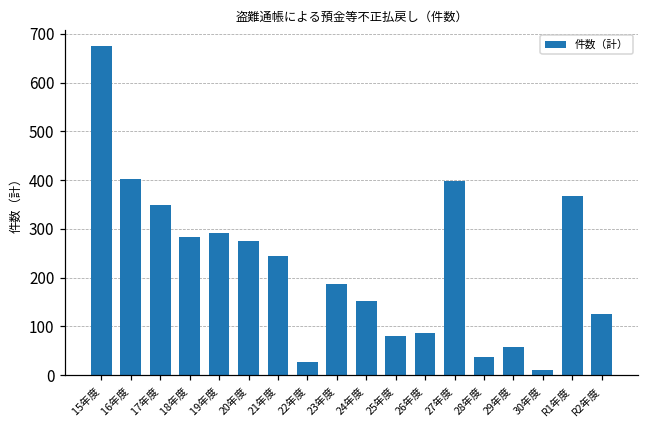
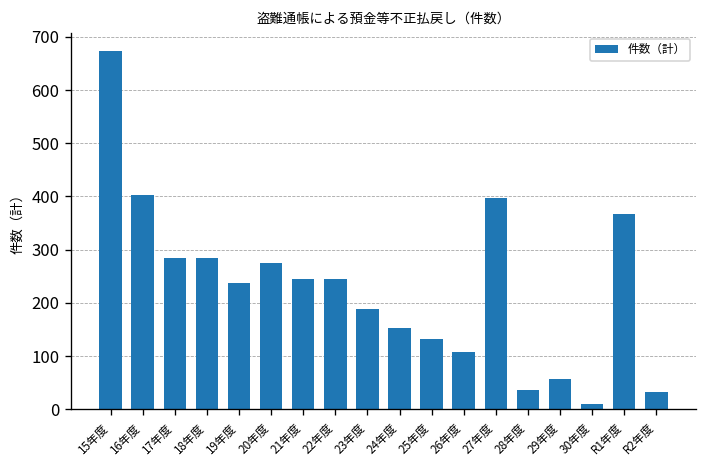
17年度: 350 -> 280
19年度: 290 -> 240
22年度: 30 -> 250
25年度: 80 -> 130
26年度: 90 -> 110
R2年度: 130 -> 30
